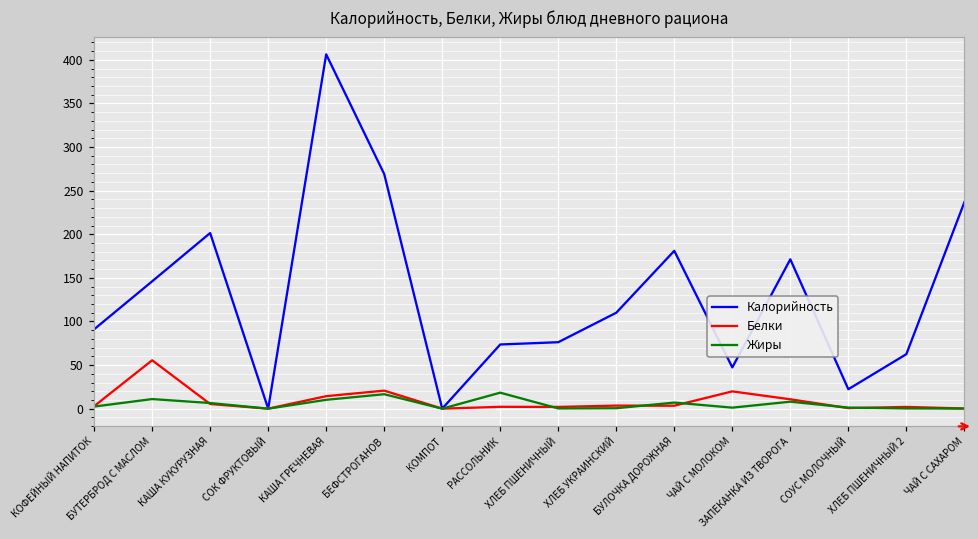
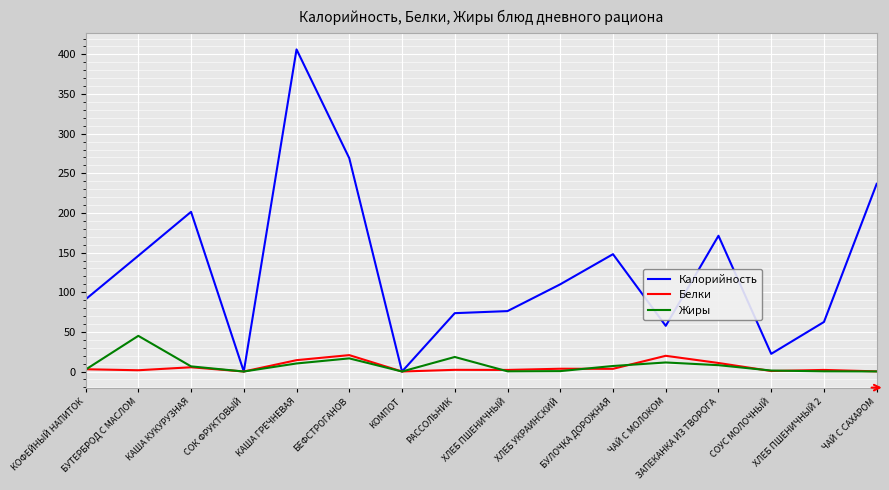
Белки, БУТЕРБРОД С МАСЛОМ: 60 -> 0
Жиры, БУТЕРБРОД С МАСЛОМ: 10 -> 50
Калорийность, БУЛОЧКА ДОРОЖНАЯ: 180 -> 150
Калорийность, ЧАЙ С МОЛОКОМ: 50 -> 60
Жиры, ЧАЙ С МОЛОКОМ: 0 -> 10
